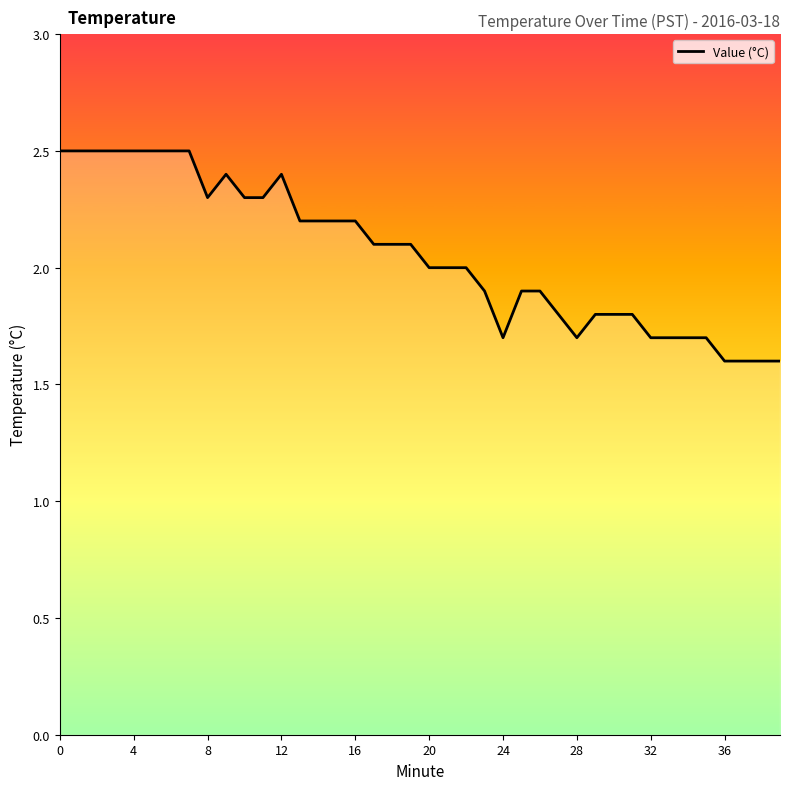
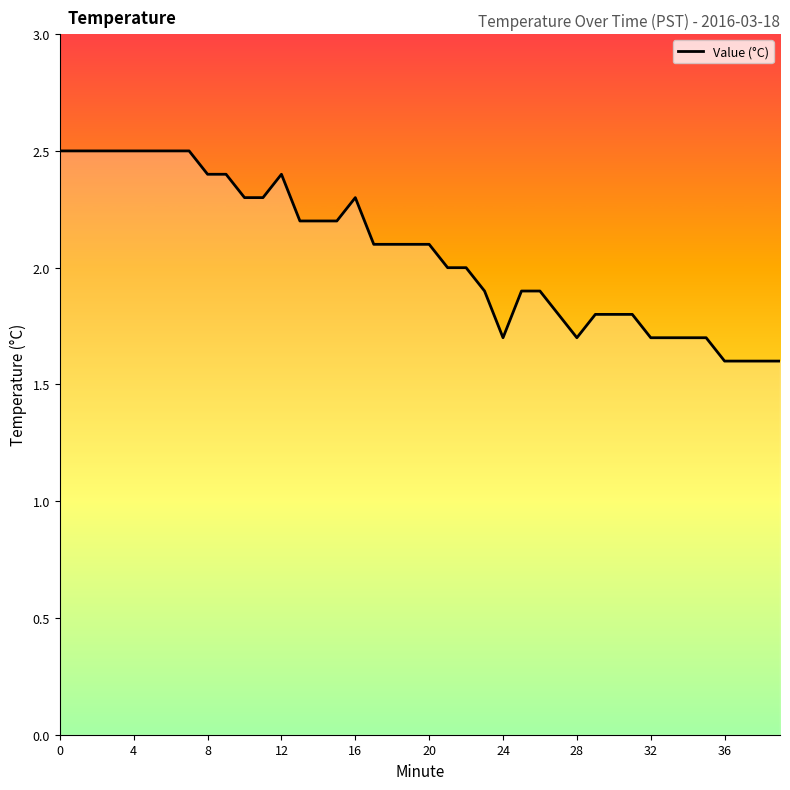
8: 2.3 -> 2.4
16: 2.2 -> 2.3
20: 2.0 -> 2.1
